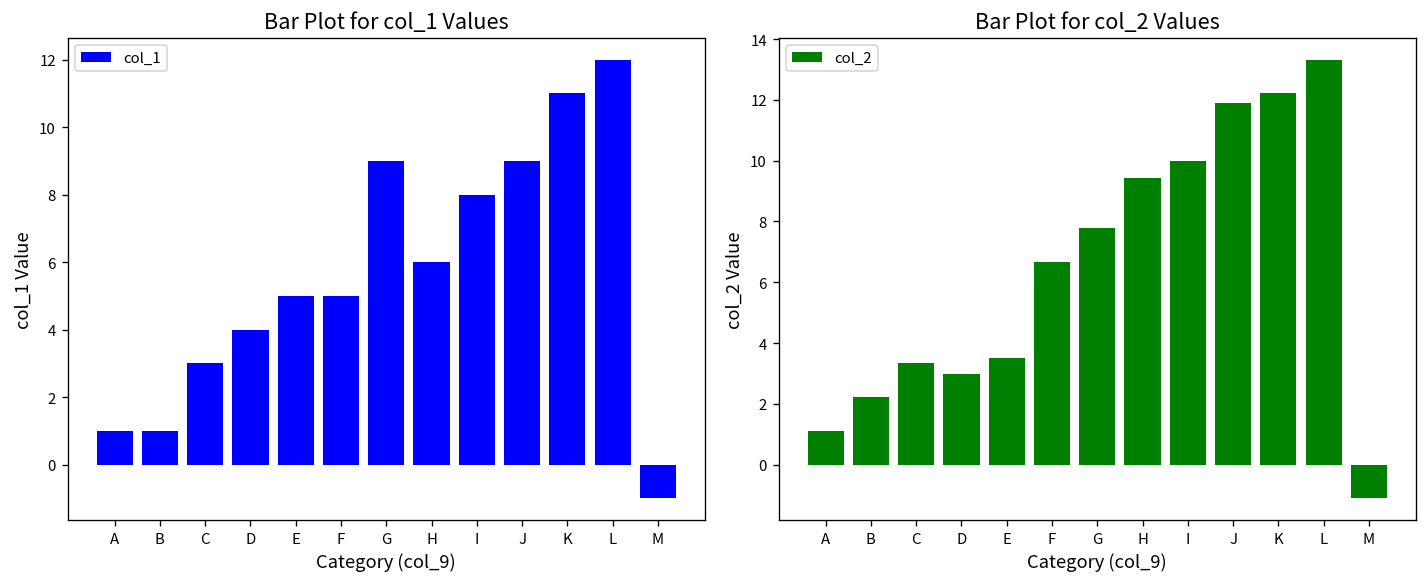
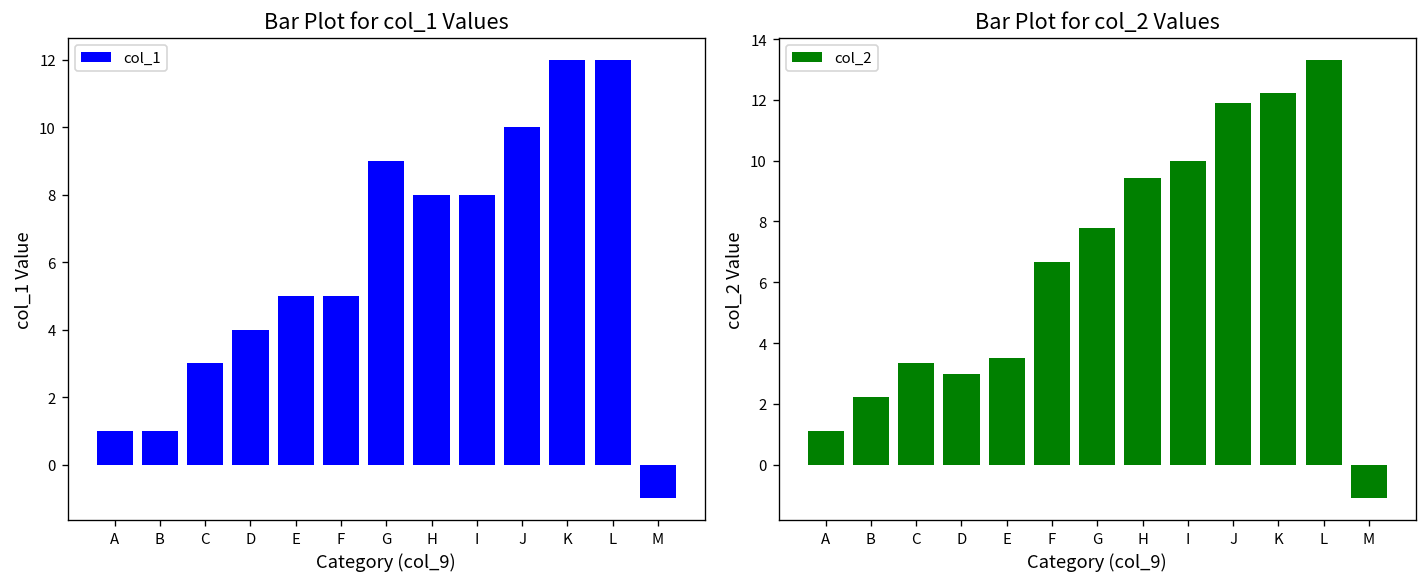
Bar Plot for col_1 Values, H: 6 -> 8
Bar Plot for col_1 Values, J: 9 -> 10
Bar Plot for col_1 Values, K: 11 -> 12
